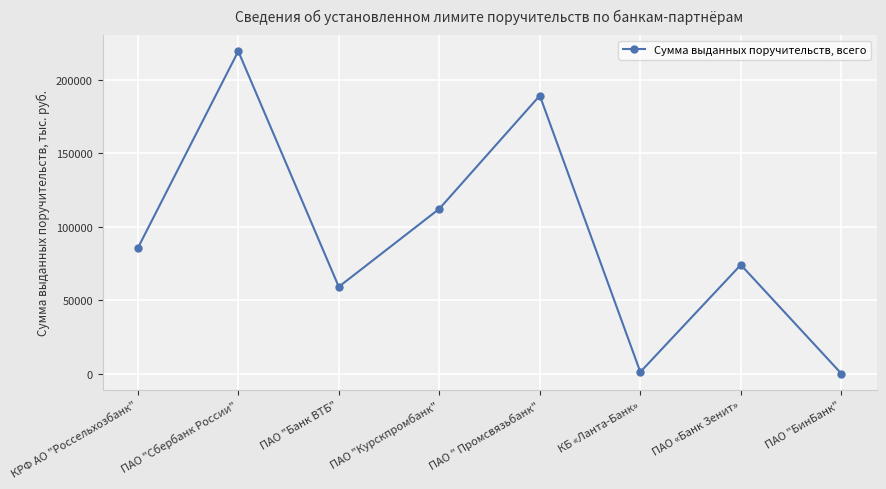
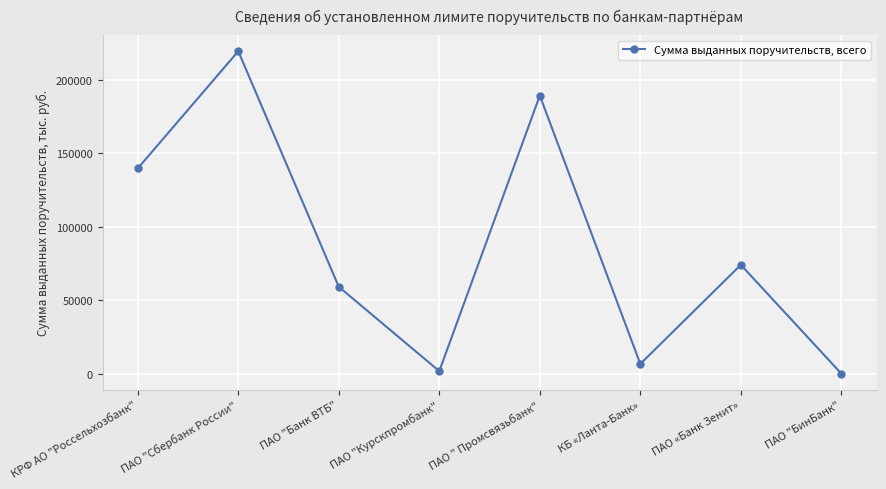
КРФ АО "Россельхозбанк": 85000 -> 140000
ПАО "Курскпромбанк": 112000 -> 2000
КБ «Ланта-Банк»: 1000 -> 7000
